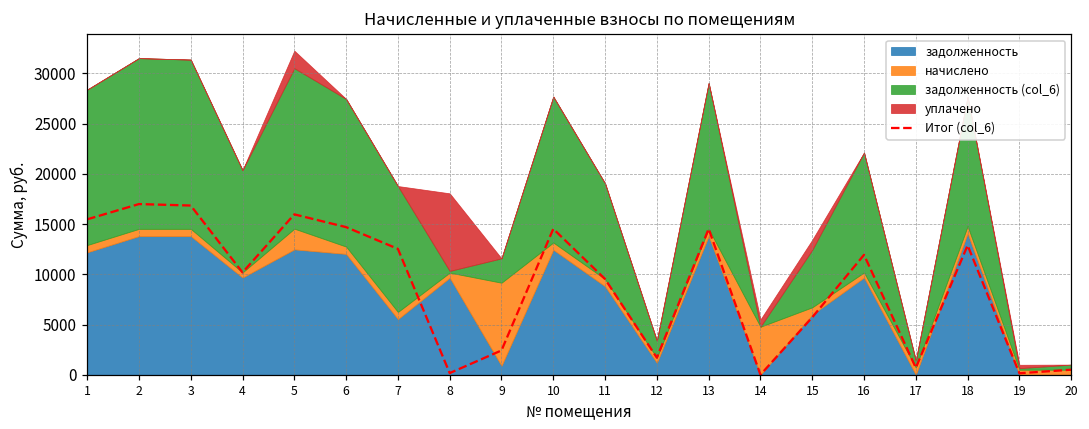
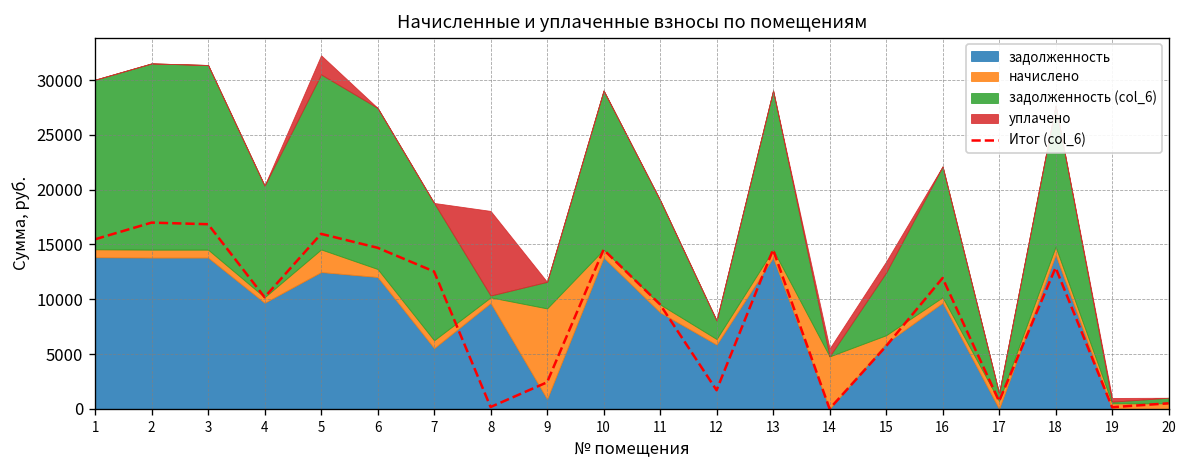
задолженность, 1: 12000 -> 14000
задолженность, 10: 12000 -> 14000
задолженность, 12: 1000 -> 6000
